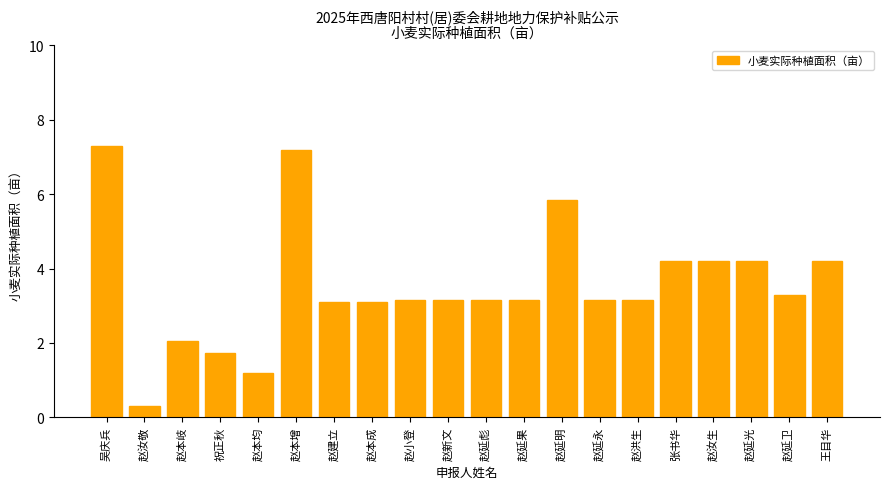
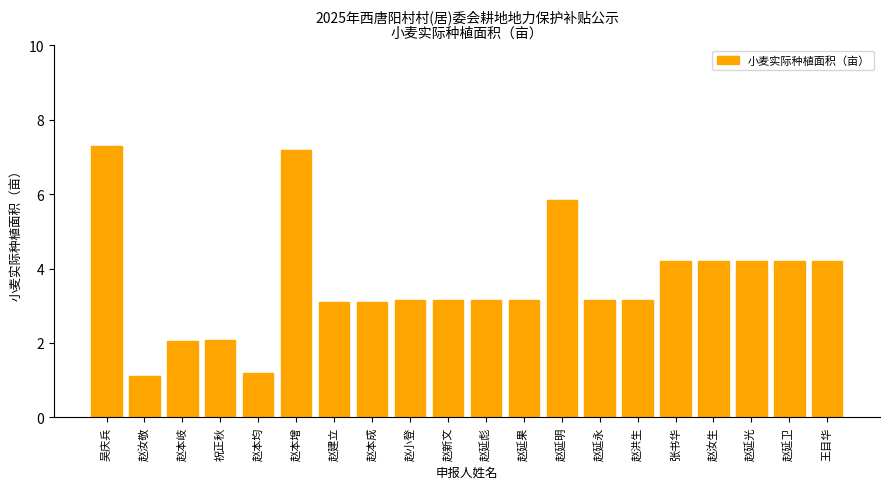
赵汝敬: 0.3 -> 1.1
祝正秋: 1.7 -> 2.1
赵延卫: 3.3 -> 4.2
